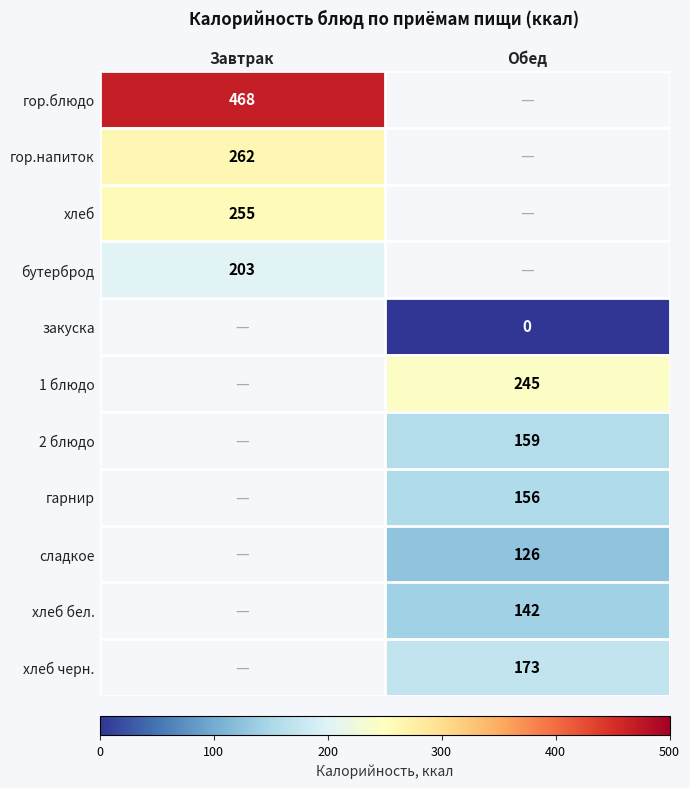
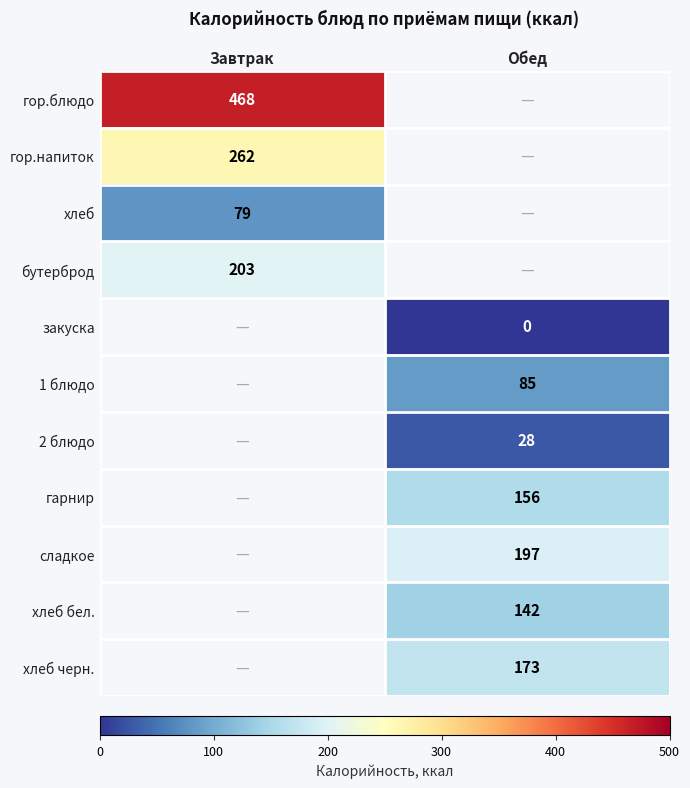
хлеб, Завтрак: 255 -> 79
1 блюдо, Обед: 245 -> 85
2 блюдо, Обед: 159 -> 28
сладкое, Обед: 126 -> 197
